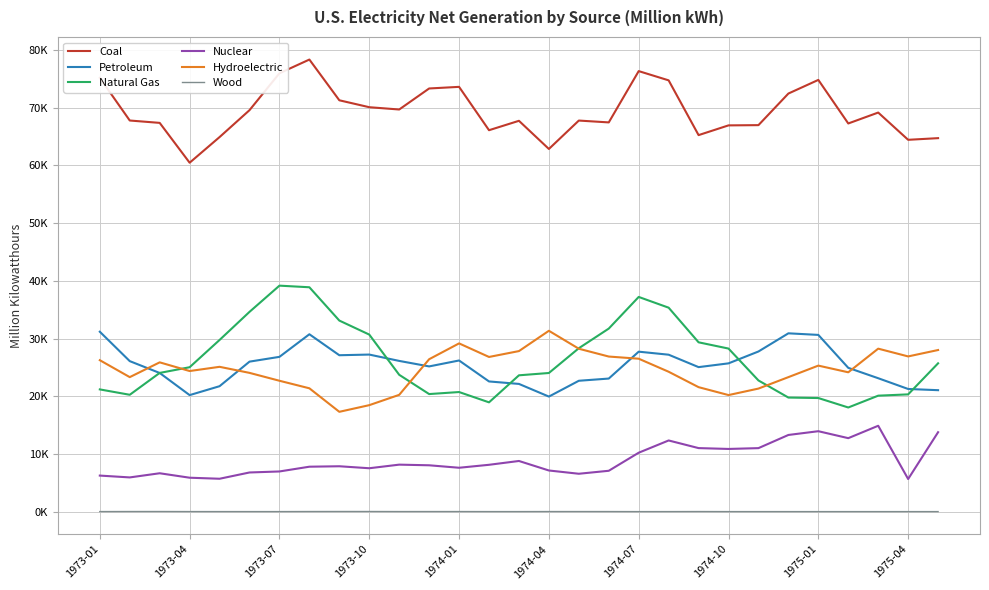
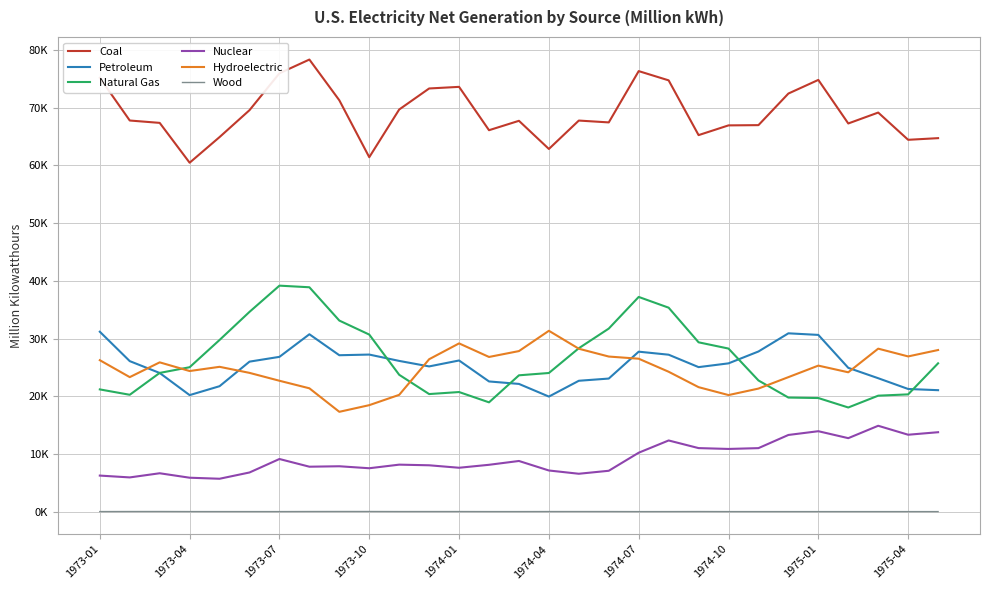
Nuclear, 1973-07: 7000 -> 9000
Coal, 1973-10: 70000 -> 61000
Nuclear, 1975-04: 6000 -> 13000
